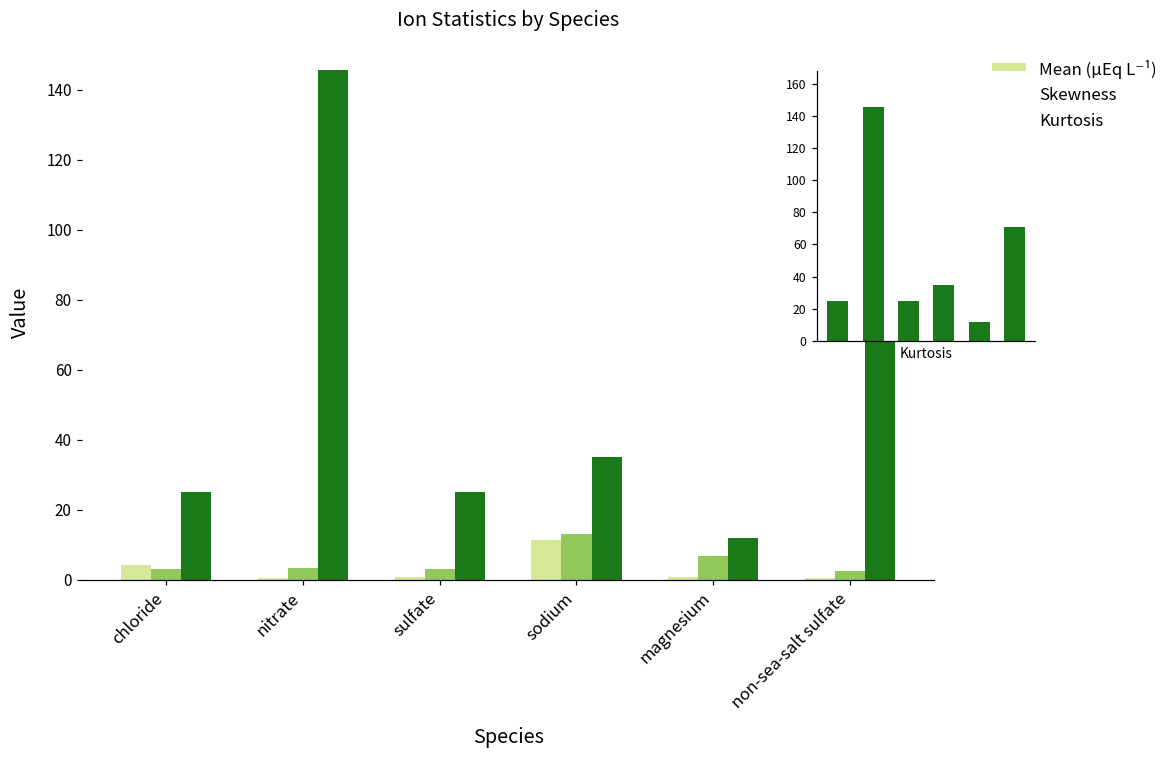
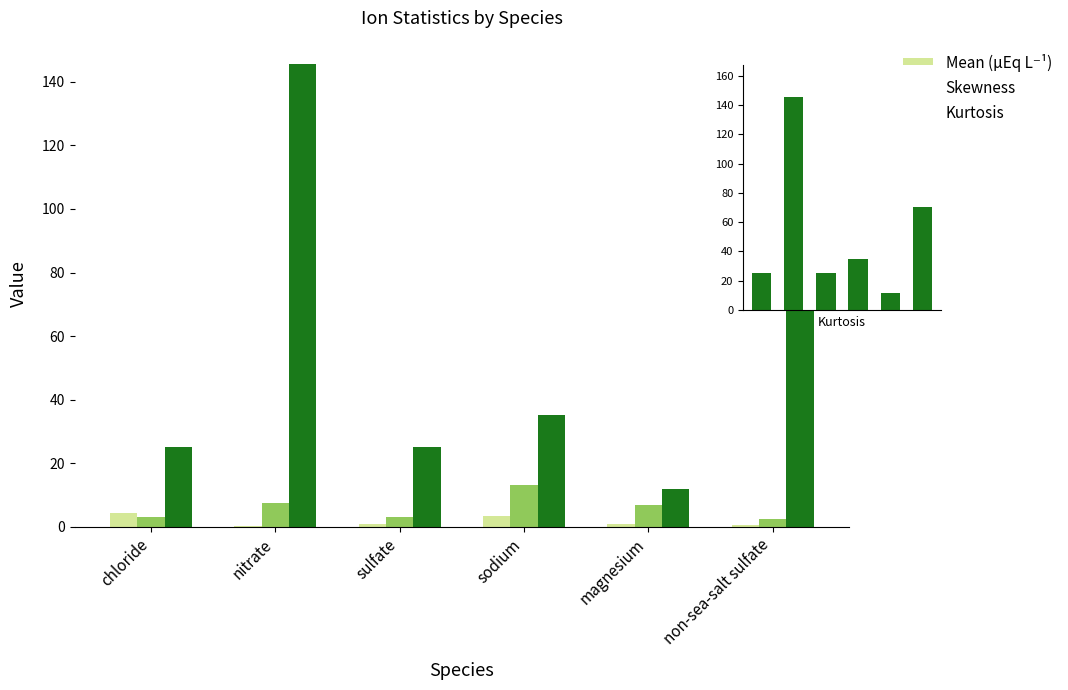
Ion Statistics by Species, Skewness, nitrate: 3 -> 7
Ion Statistics by Species, Mean (µEq L⁻¹), sodium: 11 -> 4
